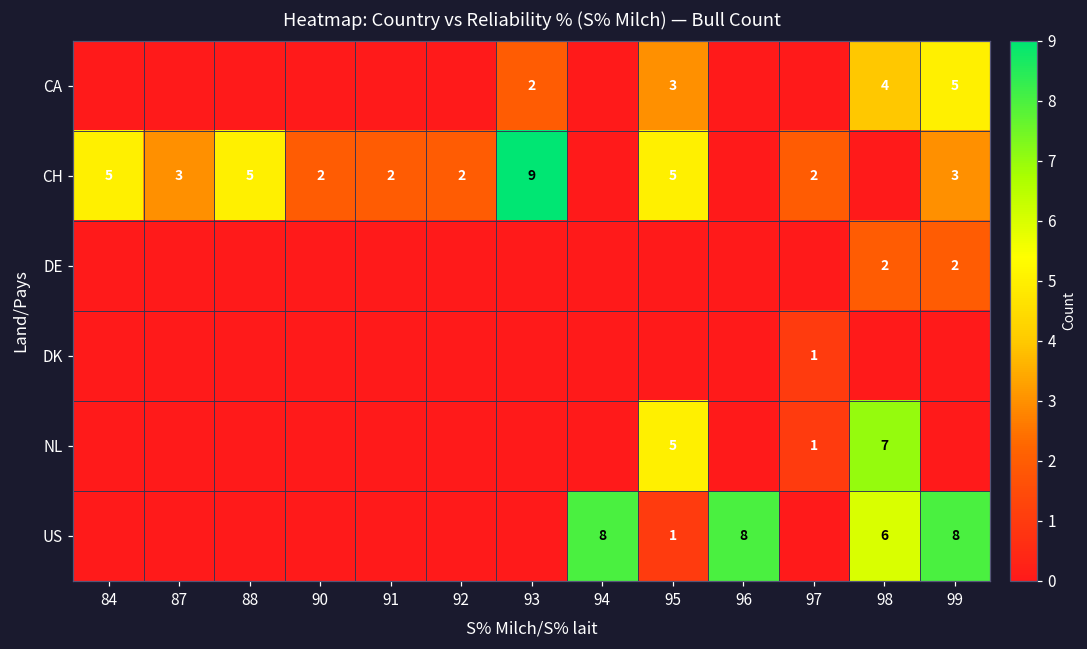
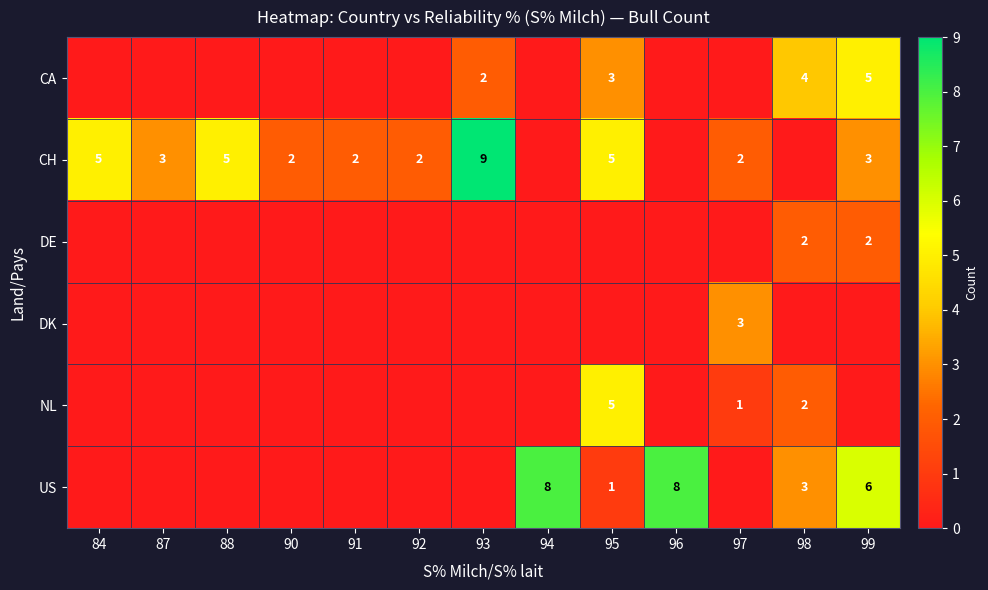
DK, 97: 1 -> 3
NL, 98: 7 -> 2
US, 98: 6 -> 3
US, 99: 8 -> 6
